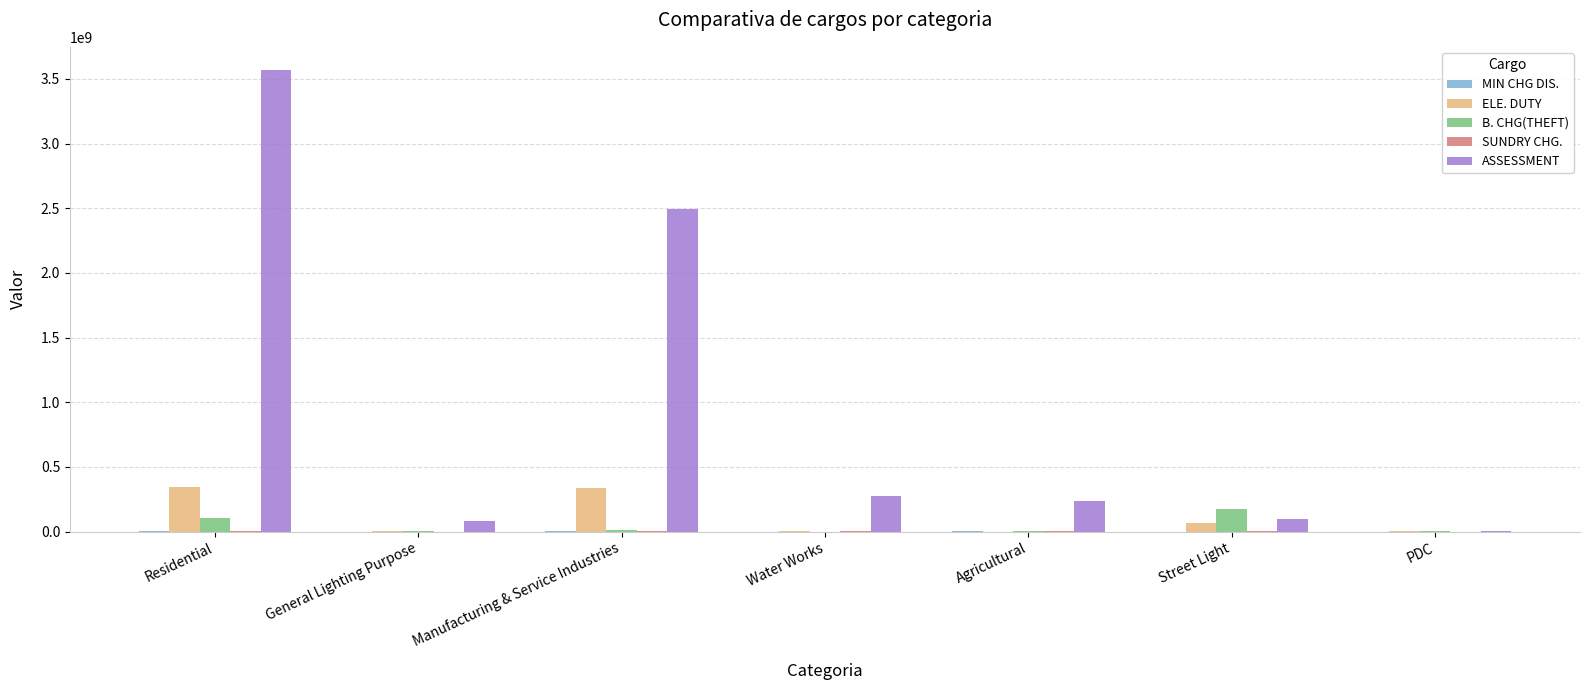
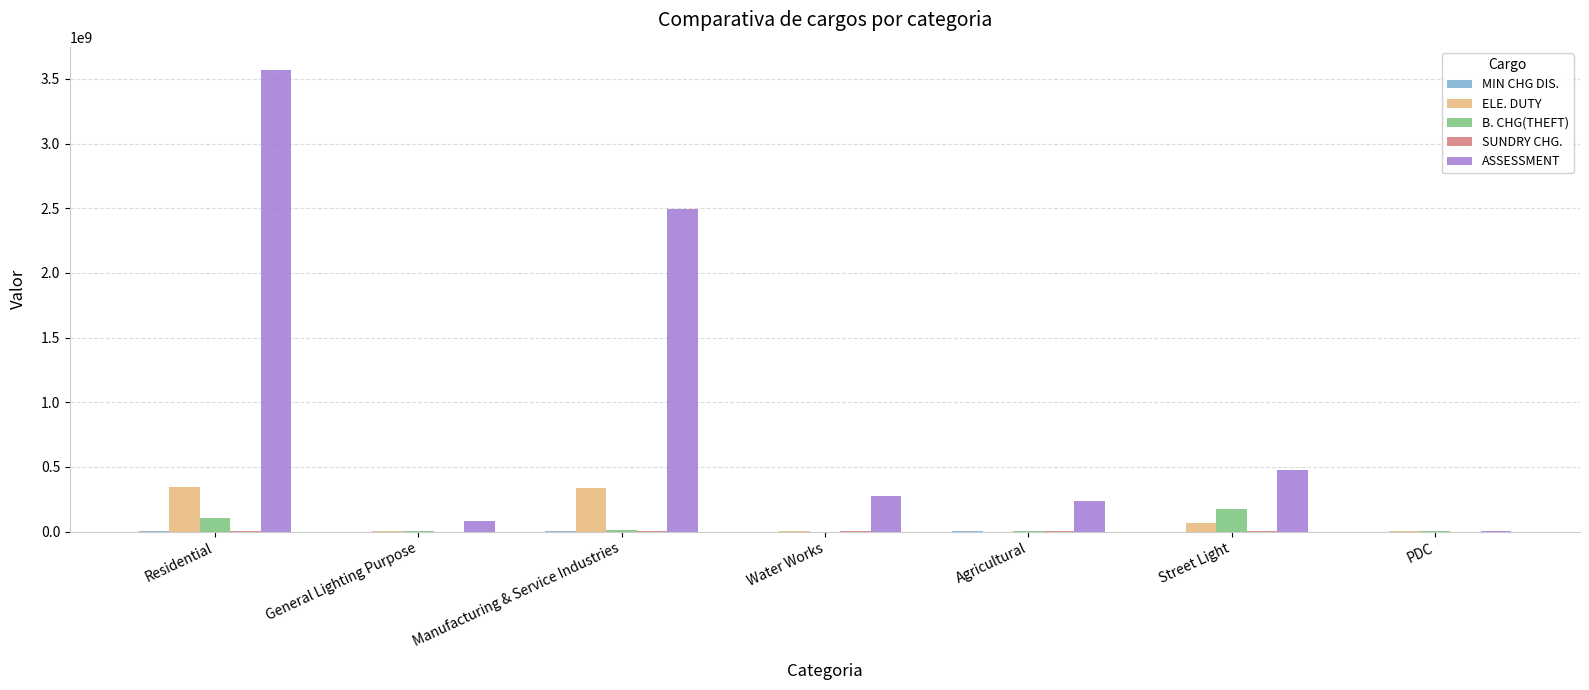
ASSESSMENT, Street Light: 100000000 -> 480000000
